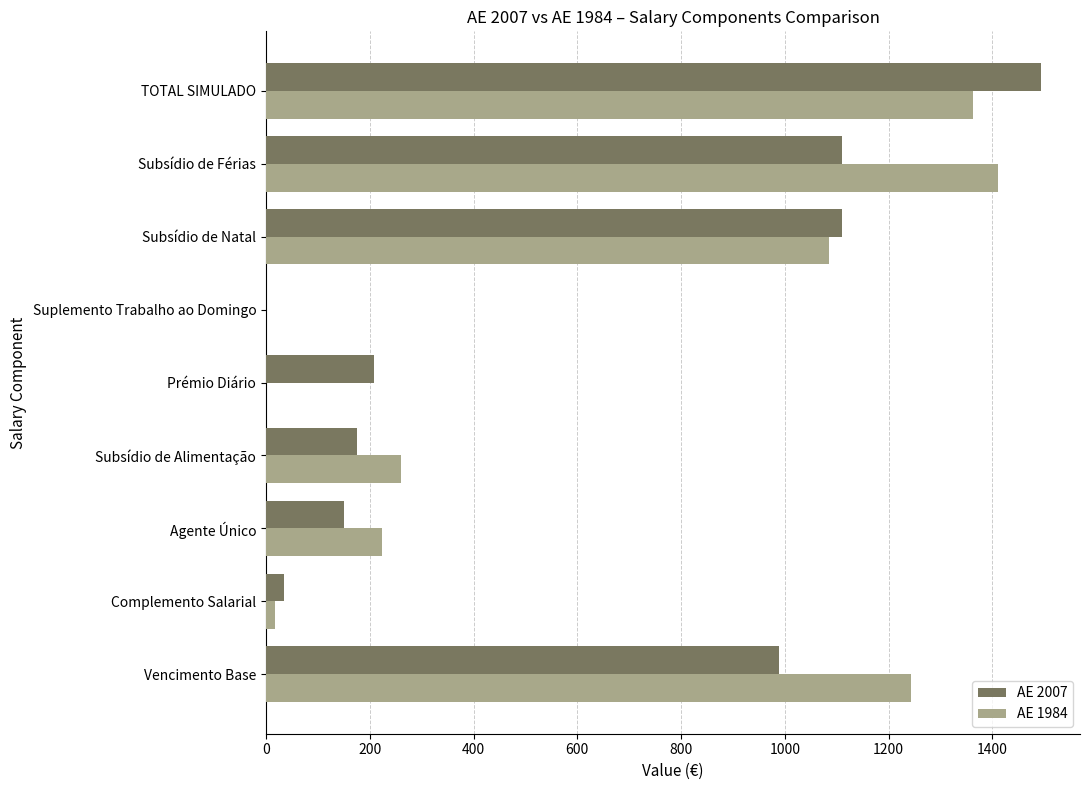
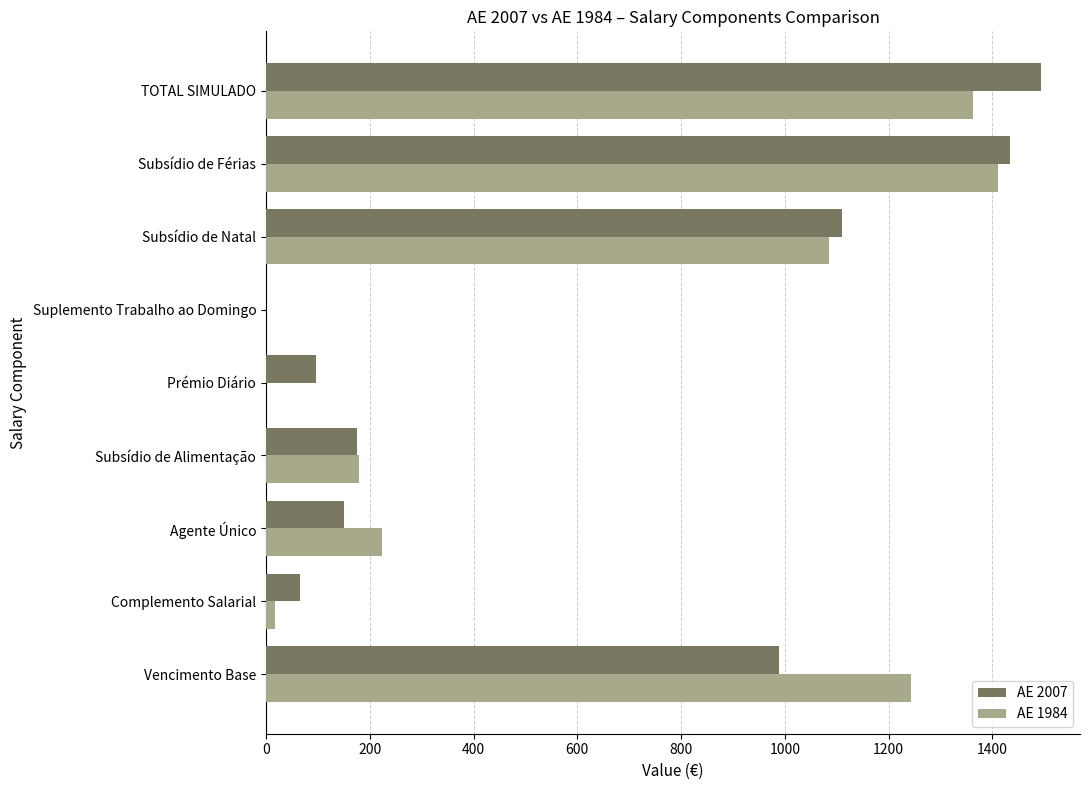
AE 2007, Subsídio de Férias: 1110 -> 1430
AE 2007, Prémio Diário: 210 -> 100
AE 1984, Subsídio de Alimentação: 260 -> 180
AE 2007, Complemento Salarial: 30 -> 60
